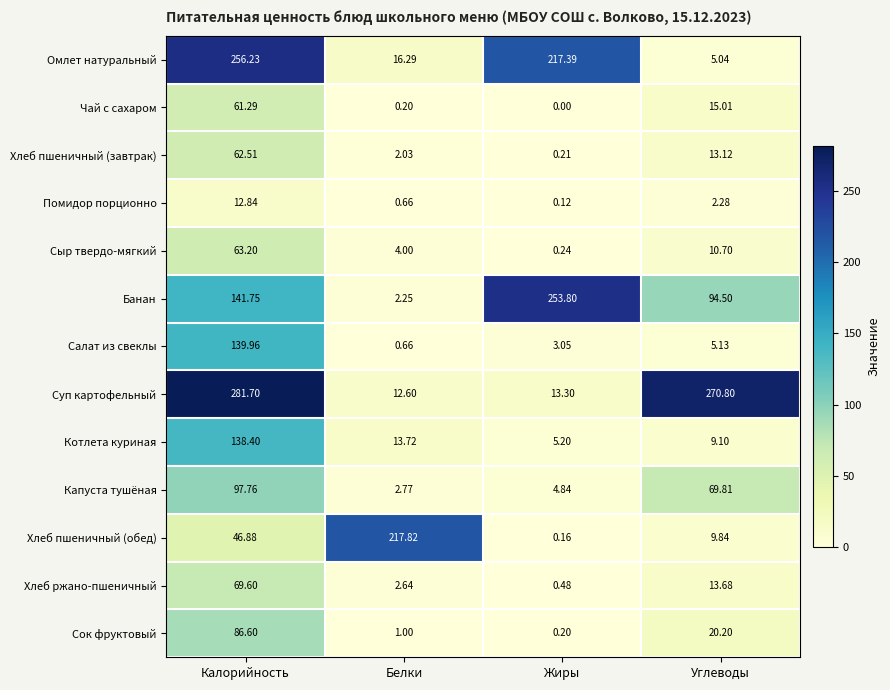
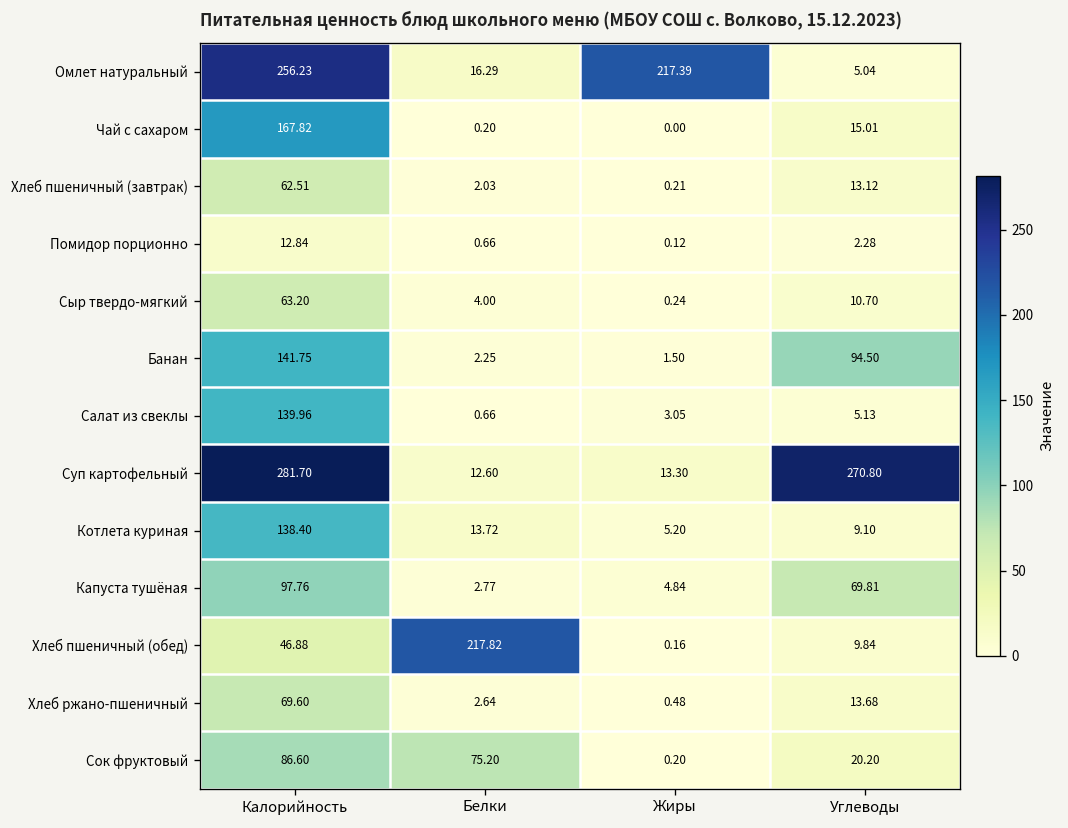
Чай с сахаром, Калорийность: 61.29 -> 167.82
Банан, Жиры: 253.80 -> 1.50
Сок фруктовый, Белки: 1.00 -> 75.20
